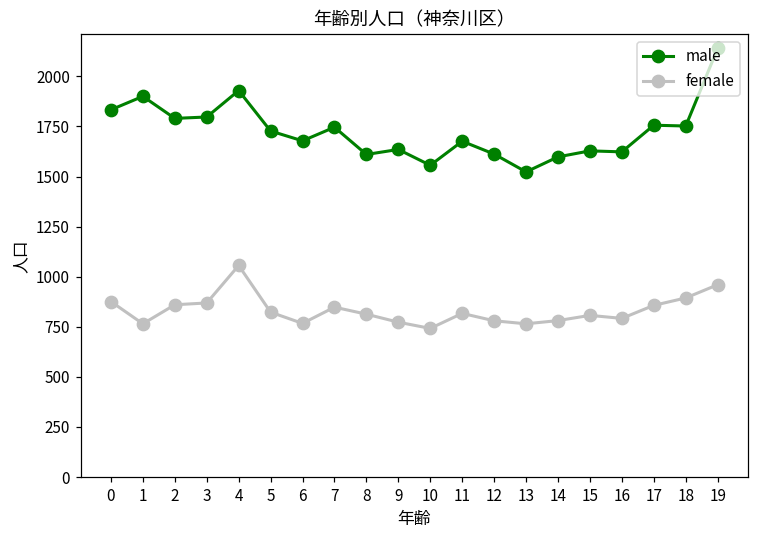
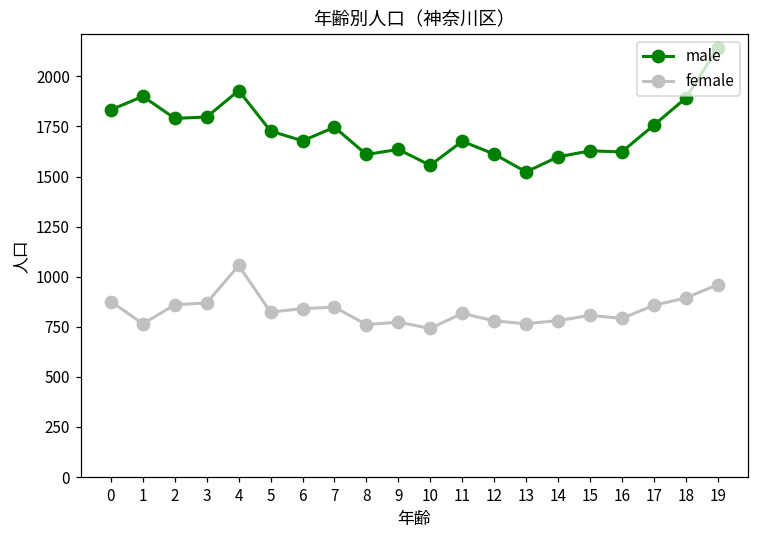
female, 6: 770 -> 840
female, 8: 810 -> 760
male, 18: 1750 -> 1890
